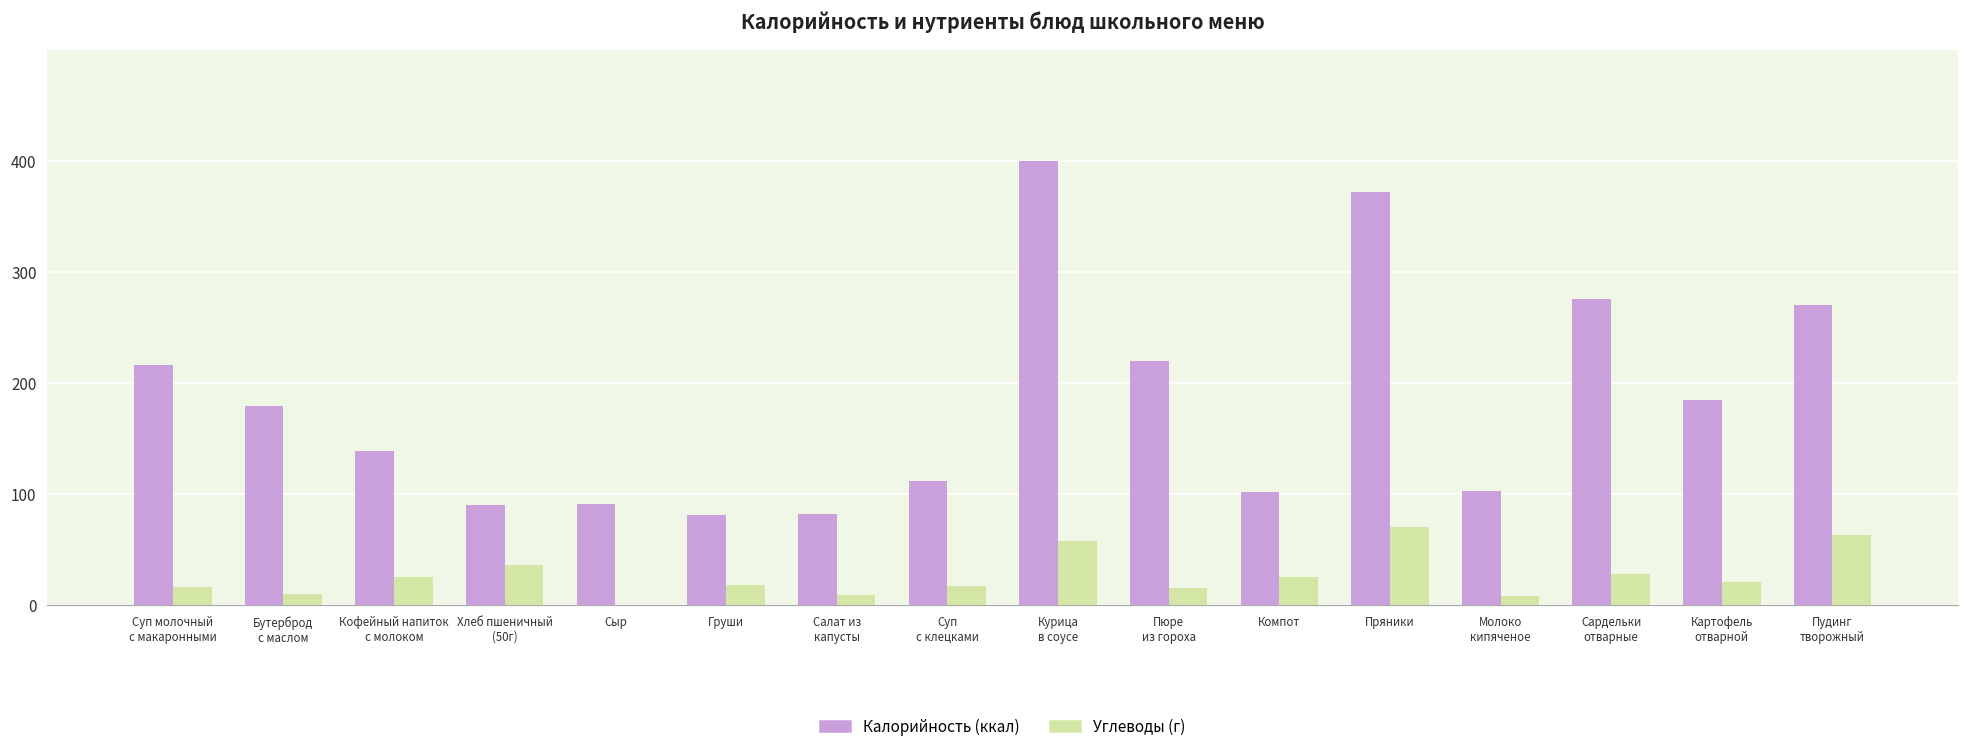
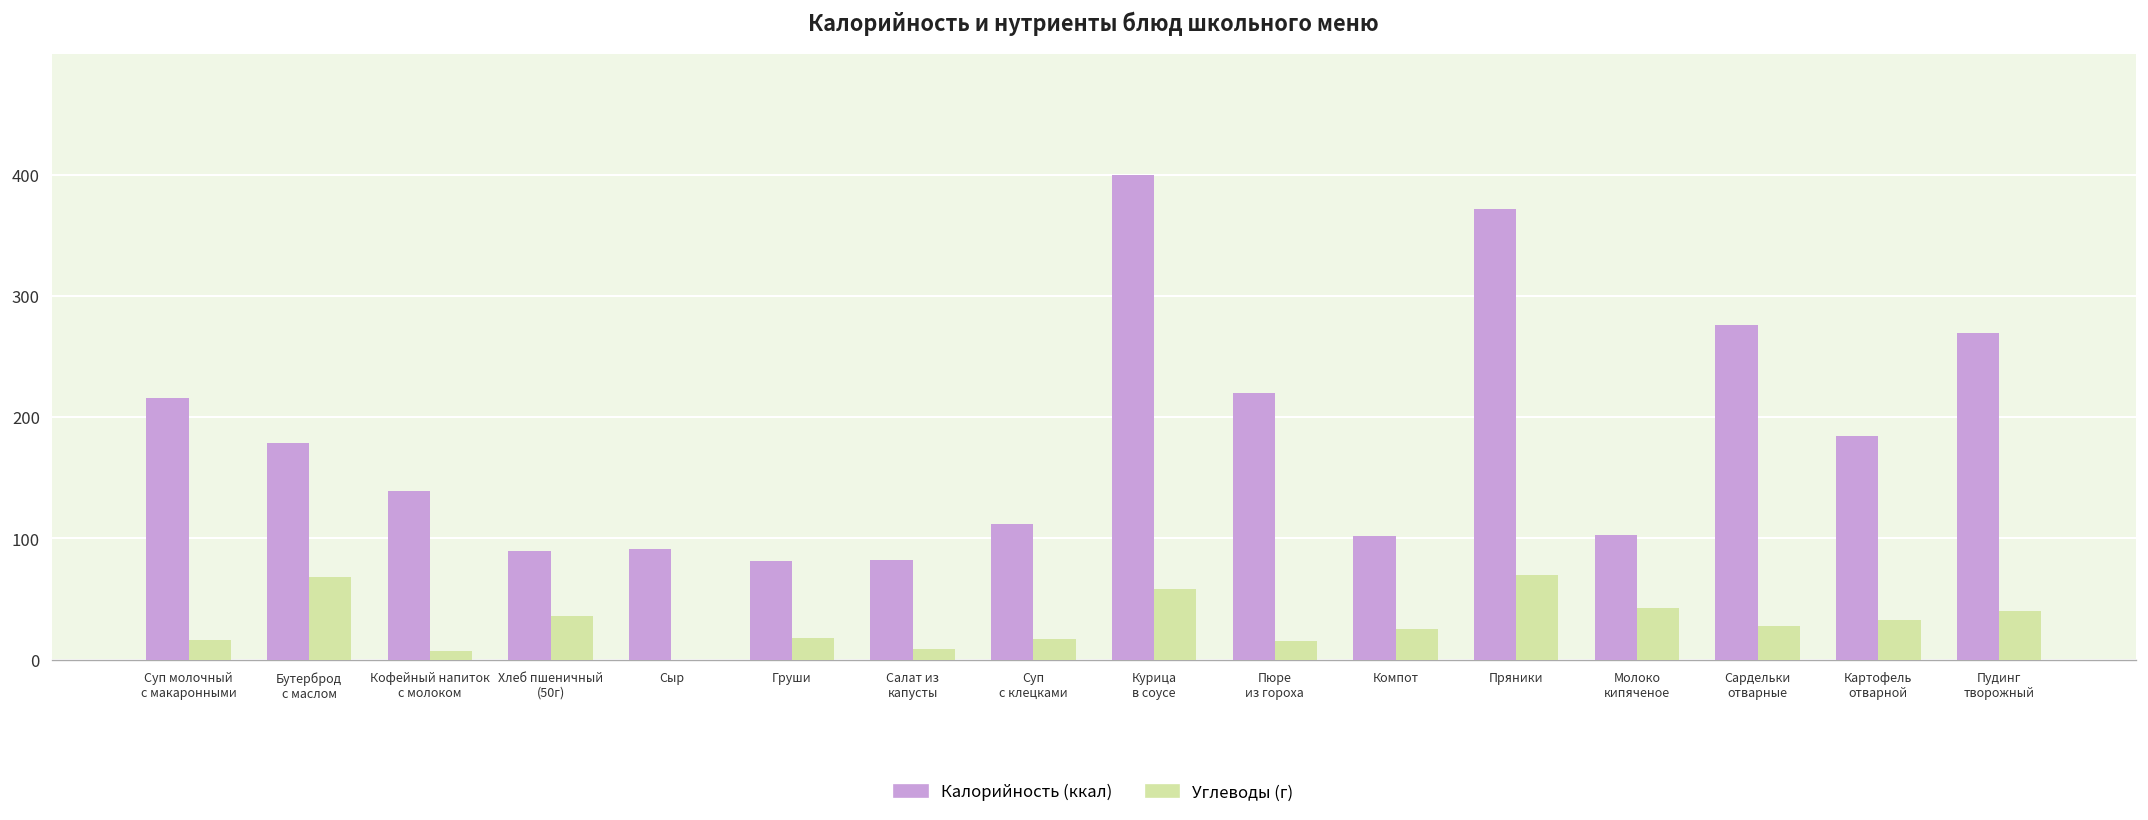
Углеводы (г), Бутерброд с маслом: 10 -> 68
Углеводы (г), Кофейный напиток с молоком: 25 -> 7
Углеводы (г), Молоко кипяченое: 8 -> 43
Углеводы (г), Картофель отварной: 21 -> 33
Углеводы (г), Пудинг творожный: 63 -> 40
